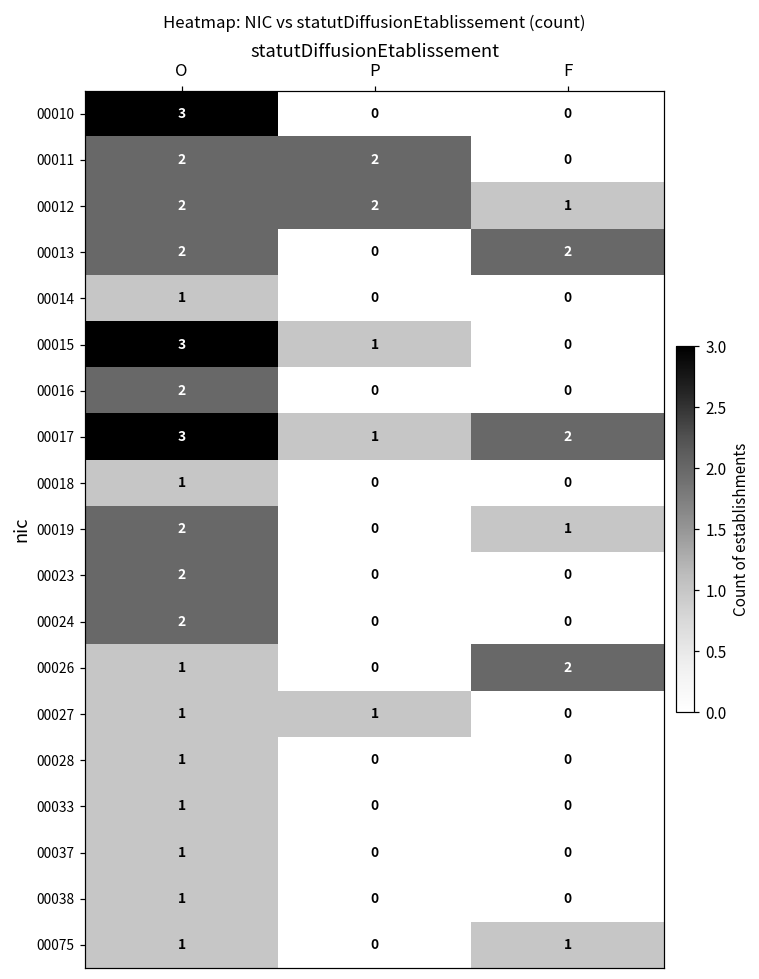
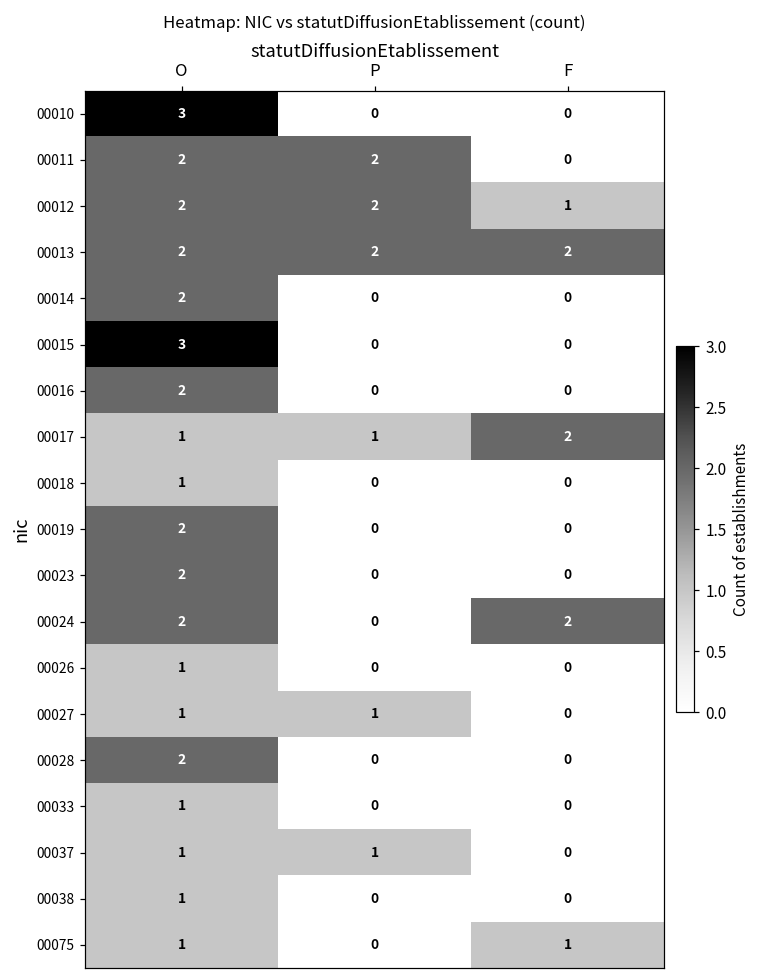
00013, P: 0 -> 2
00014, O: 1 -> 2
00015, P: 1 -> 0
00017, O: 3 -> 1
00019, F: 1 -> 0
00024, F: 0 -> 2
00026, F: 2 -> 0
00028, O: 1 -> 2
00037, P: 0 -> 1
